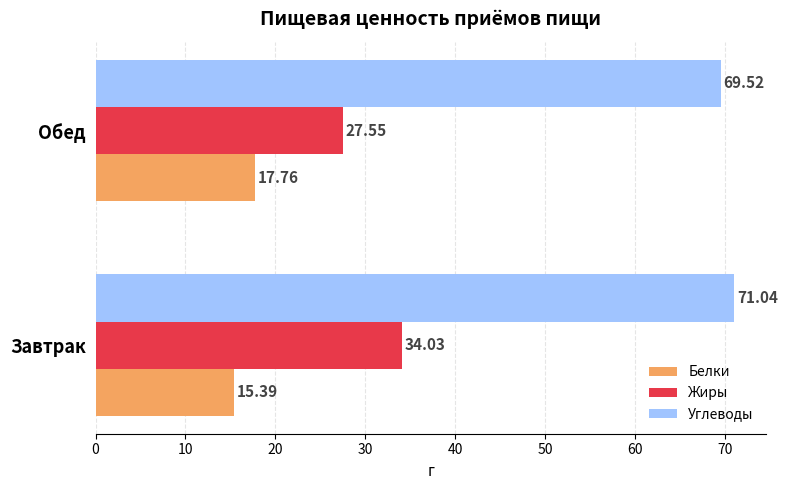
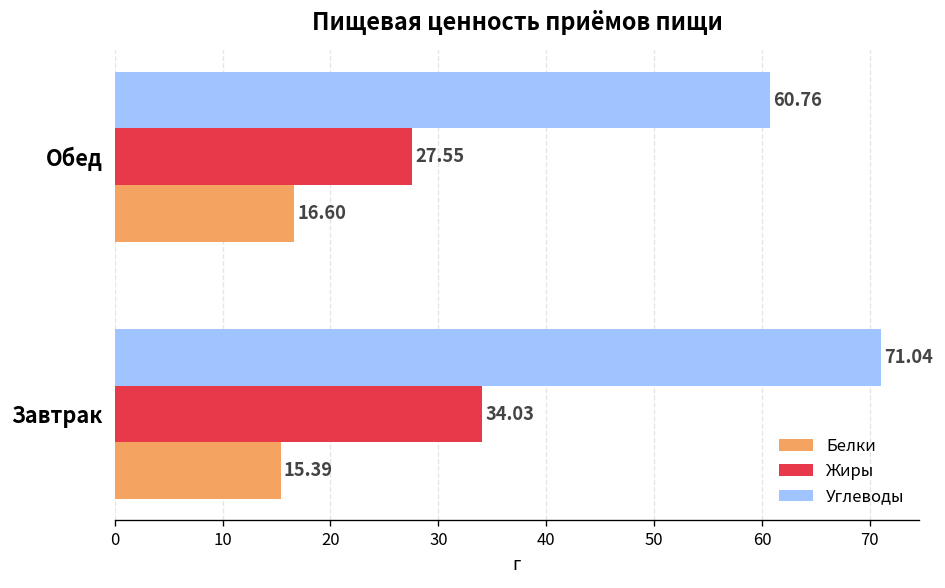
Углеводы, Обед: 69.52 -> 60.76
Белки, Обед: 17.76 -> 16.60
